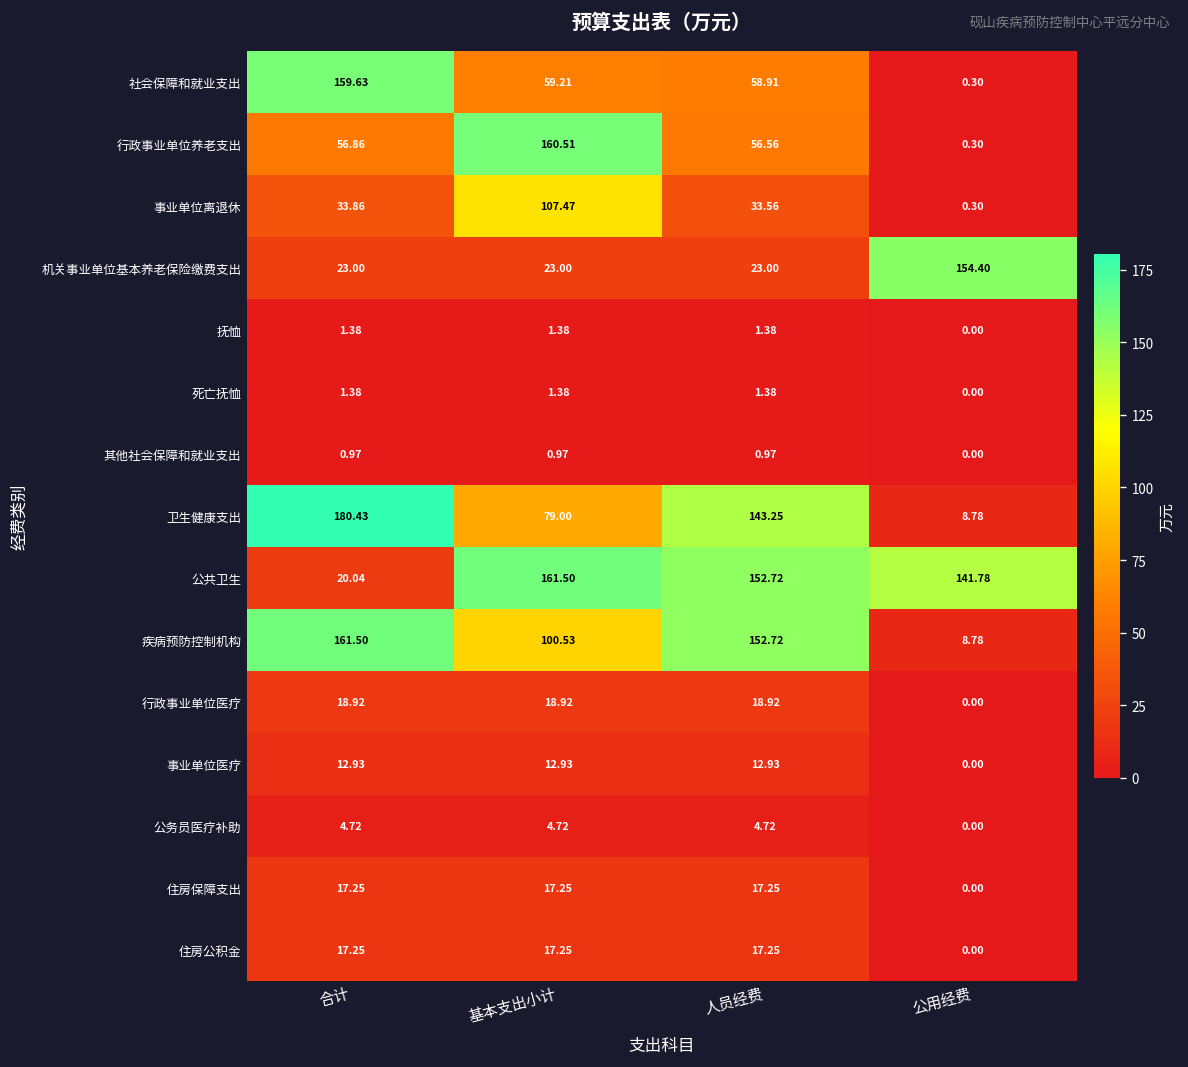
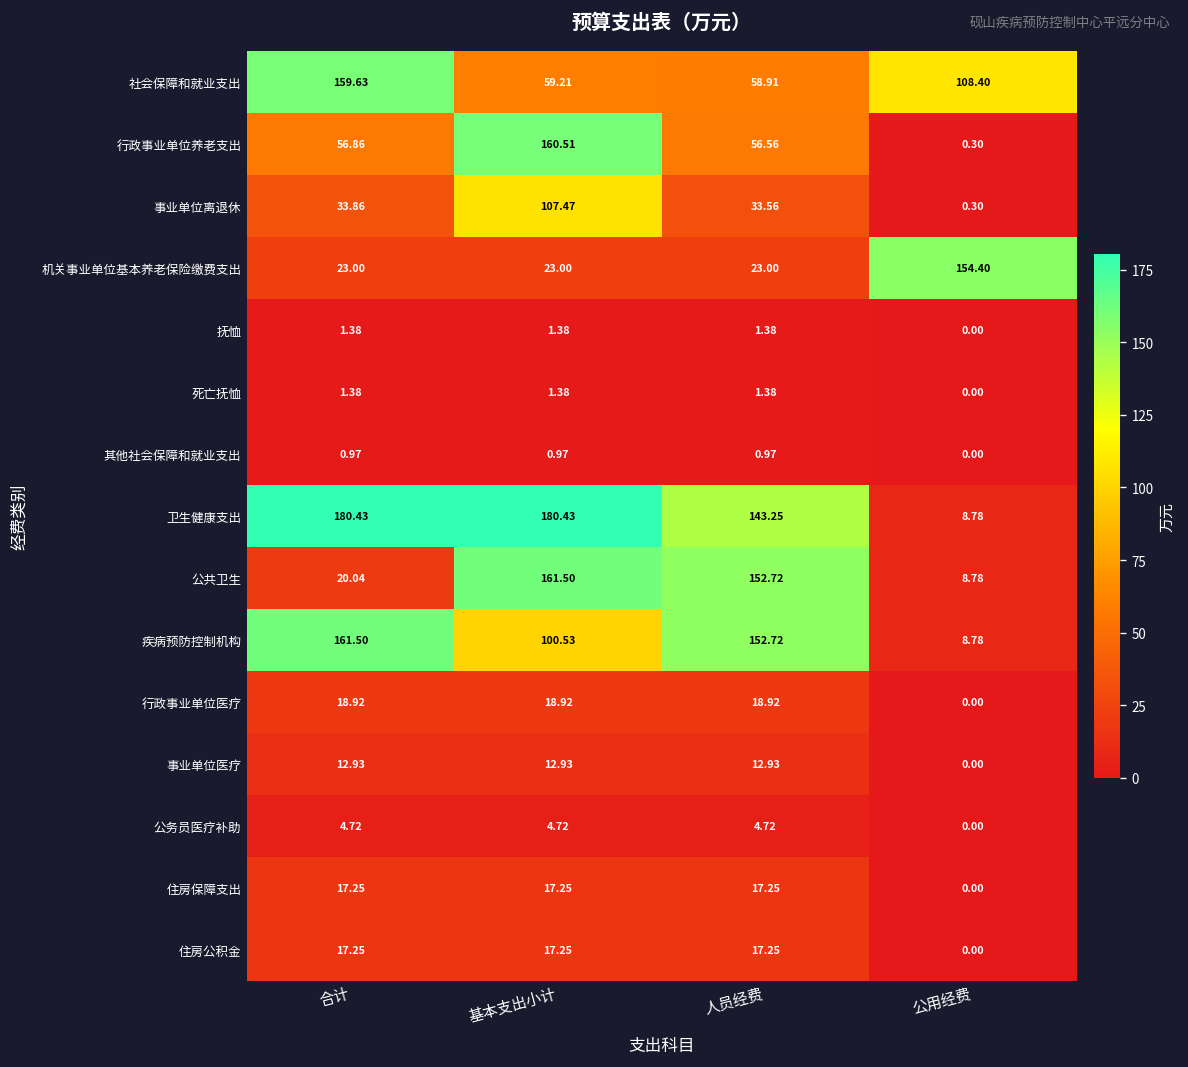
社会保障和就业支出, 公用经费: 0.30 -> 108.40
卫生健康支出, 基本支出小计: 79.00 -> 180.43
公共卫生, 公用经费: 141.78 -> 8.78
